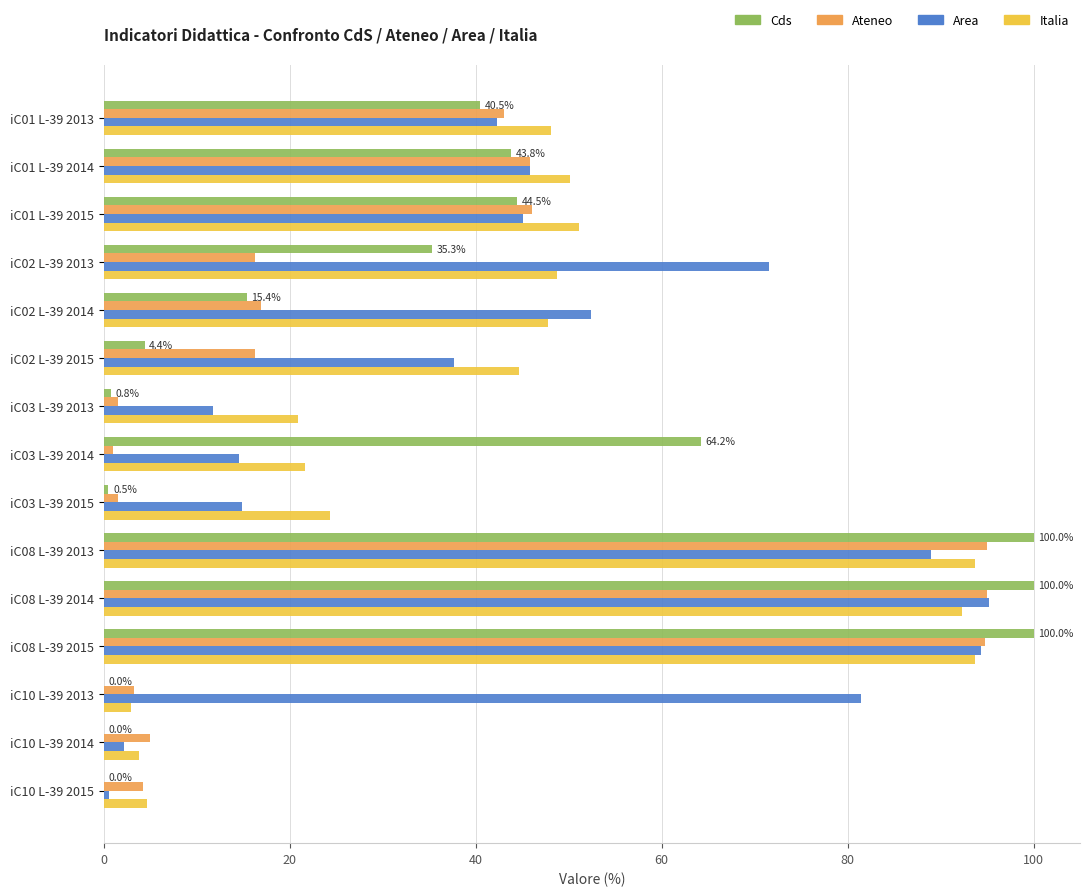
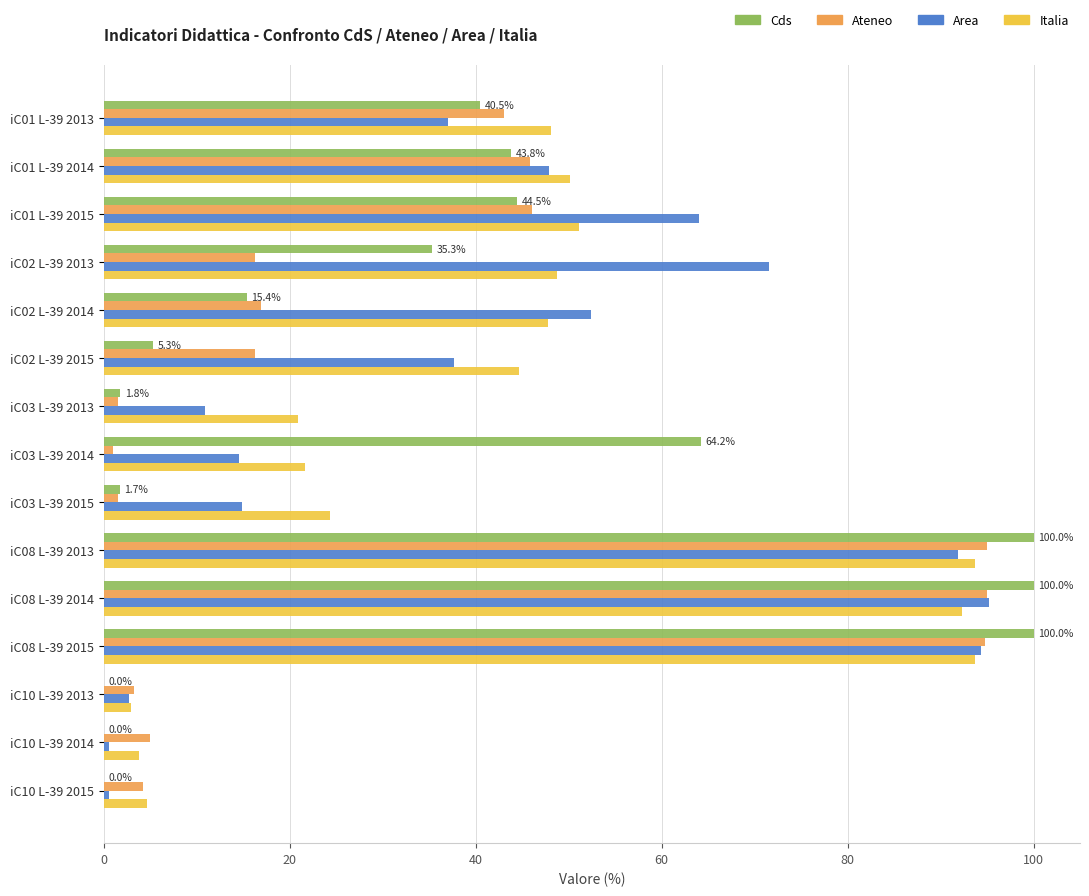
Area, iC01 L-39 2013: 42 -> 37
Area, iC01 L-39 2014: 46 -> 48
Area, iC01 L-39 2015: 45 -> 64
Cds, iC02 L-39 2015: 4.4% -> 5.3%
Cds, iC03 L-39 2013: 0.8% -> 1.8%
Area, iC03 L-39 2013: 12 -> 11
Cds, iC03 L-39 2015: 0.5% -> 1.7%
Area, iC08 L-39 2013: 89 -> 92
Area, iC10 L-39 2013: 82 -> 3
Area, iC10 L-39 2014: 2 -> 1
